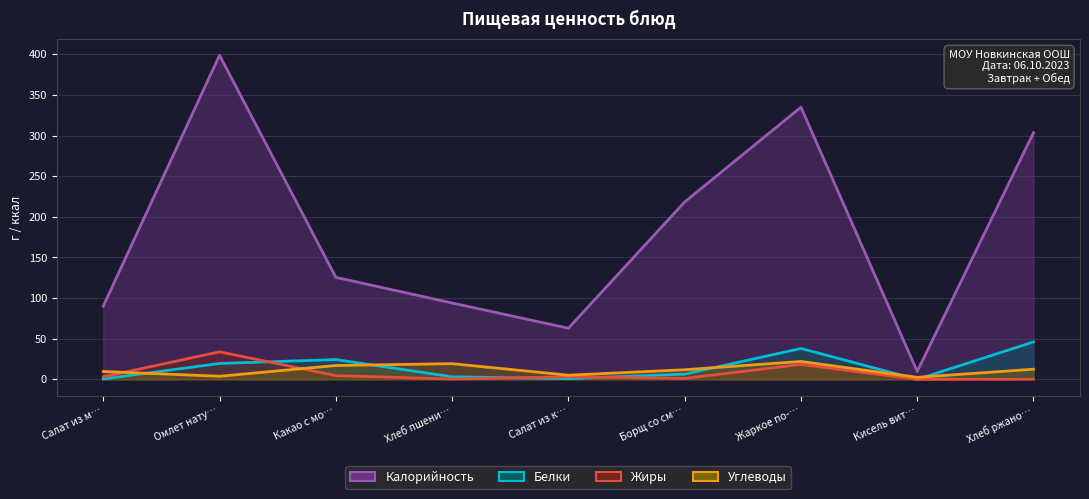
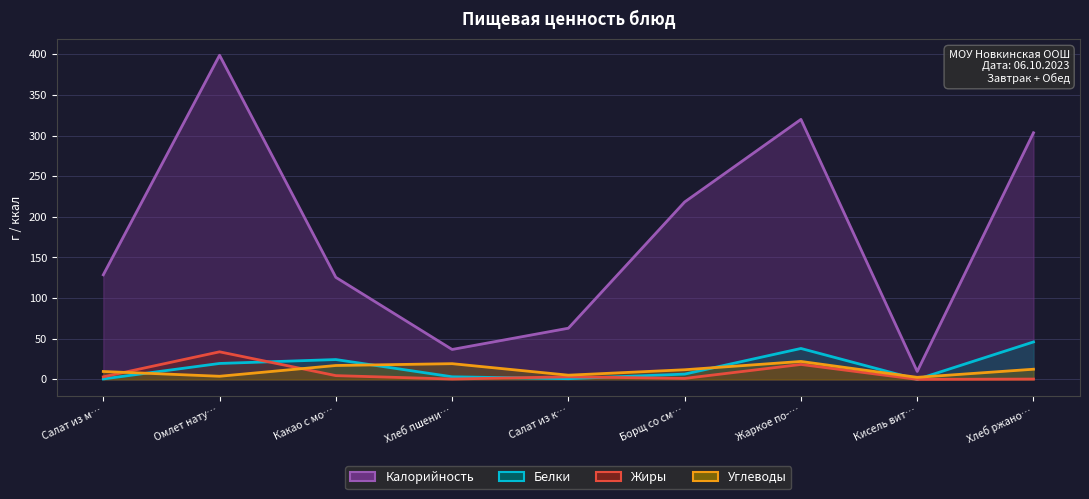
Калорийность, Салат из м…: 90 -> 130
Калорийность, Хлеб пшени…: 90 -> 40
Калорийность, Жаркое по-…: 330 -> 320
